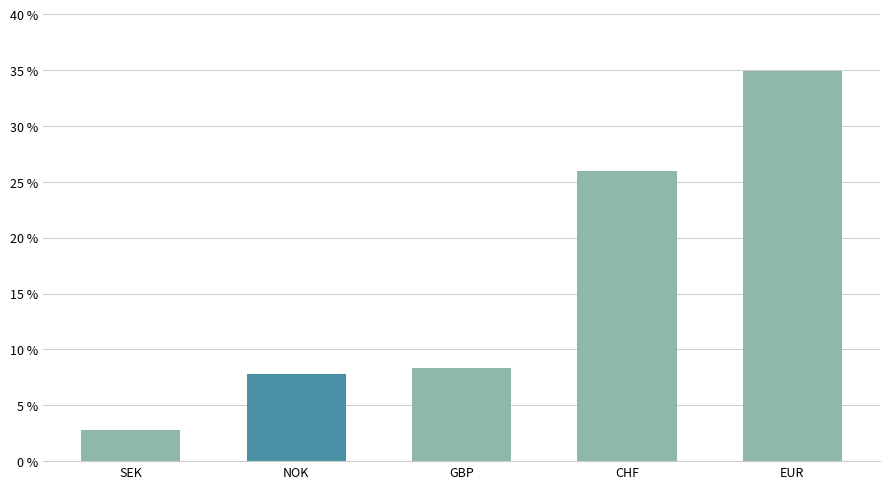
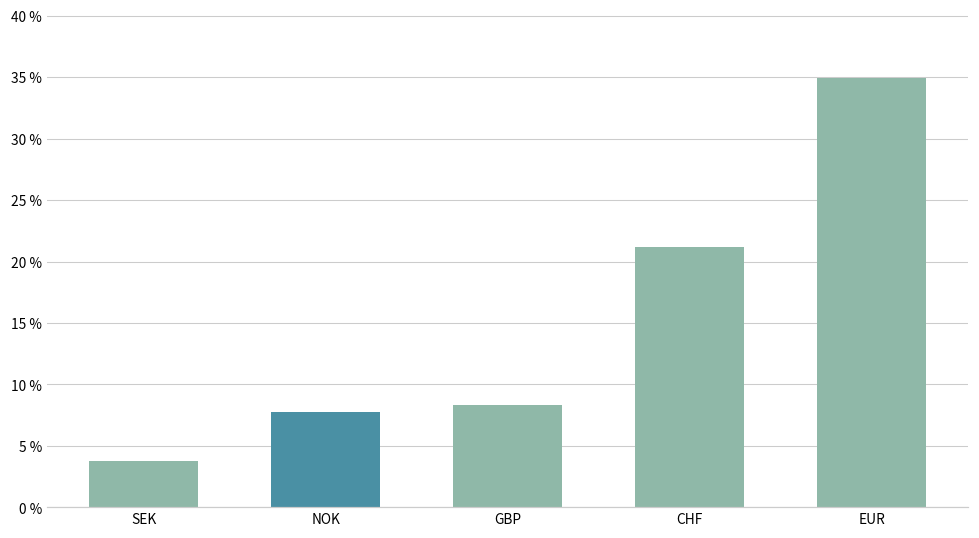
SEK: 2.8 % -> 3.8 %
CHF: 26.0 % -> 21.2 %
